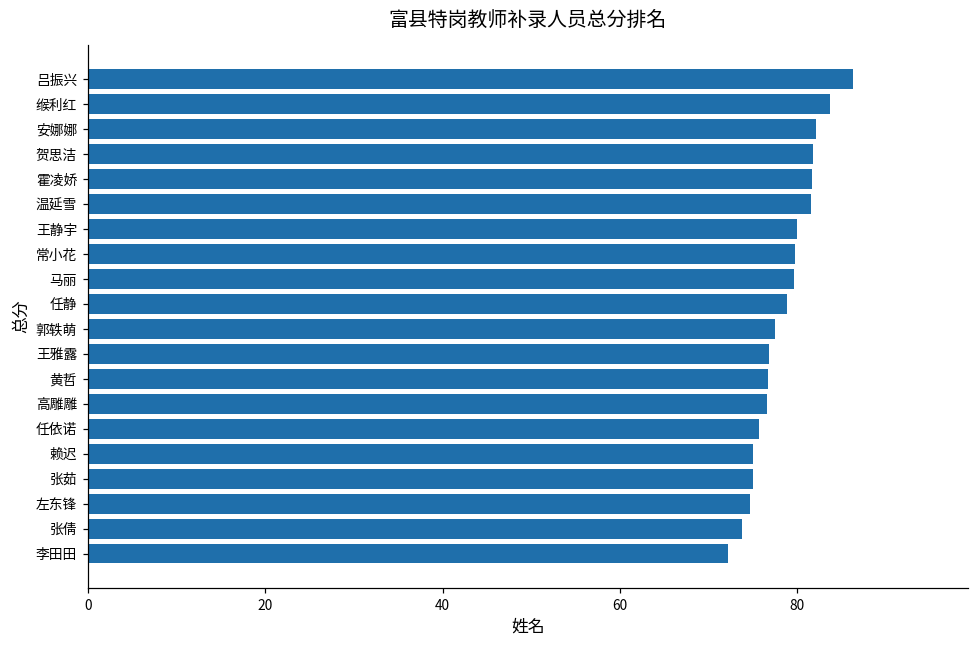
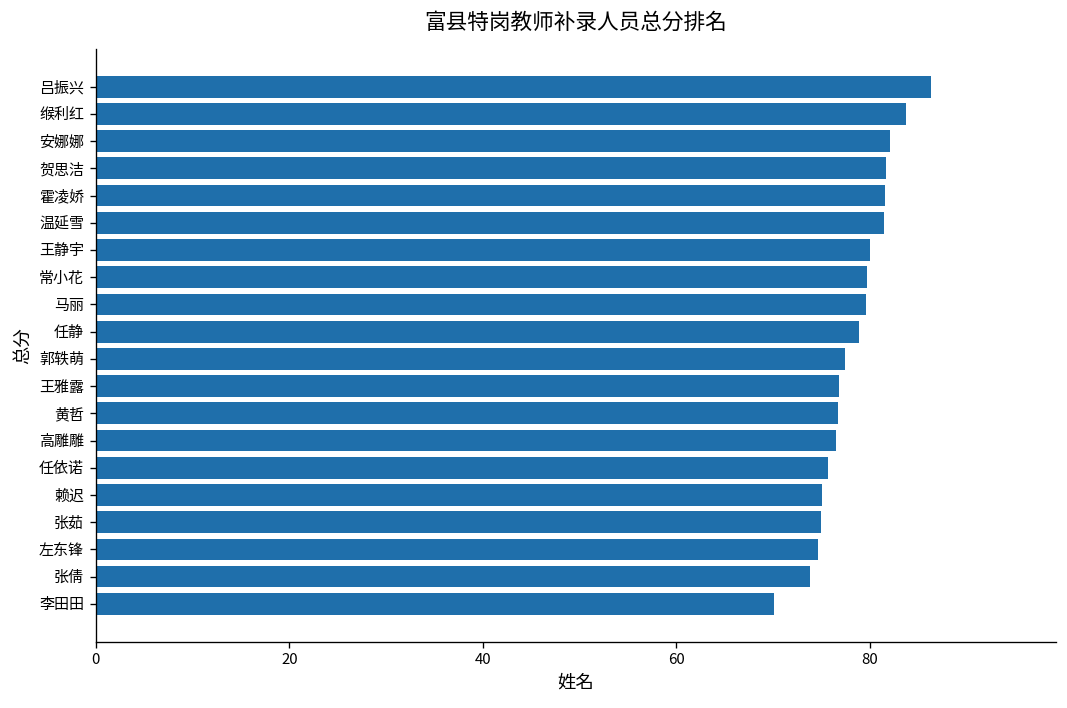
李田田: 72 -> 70
